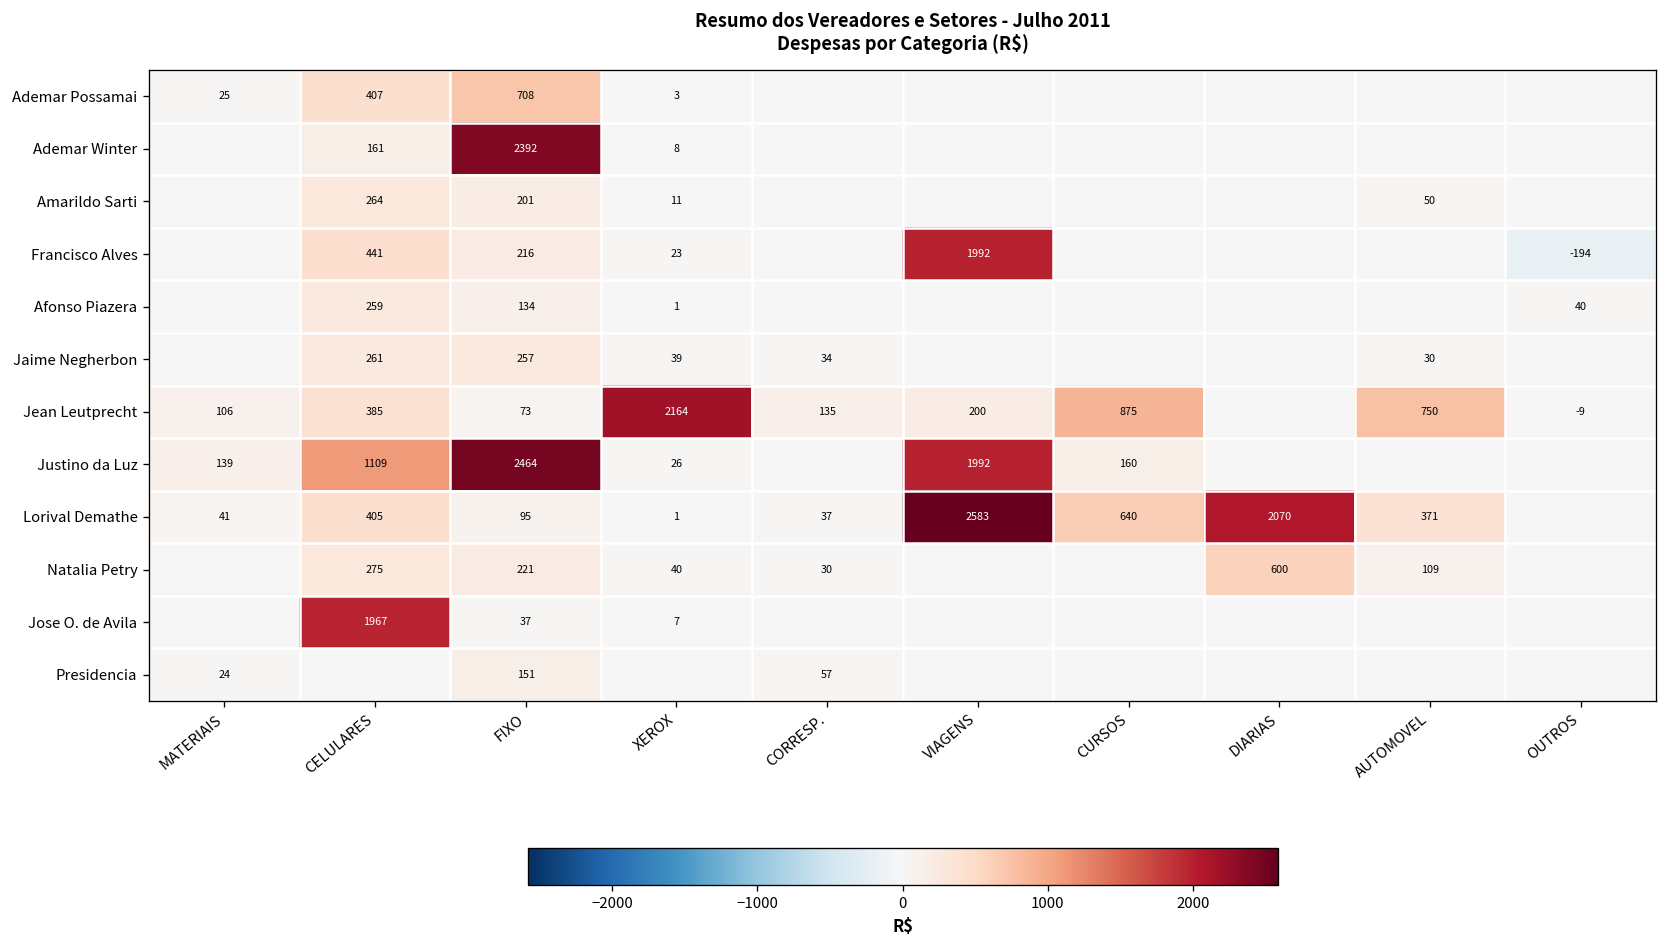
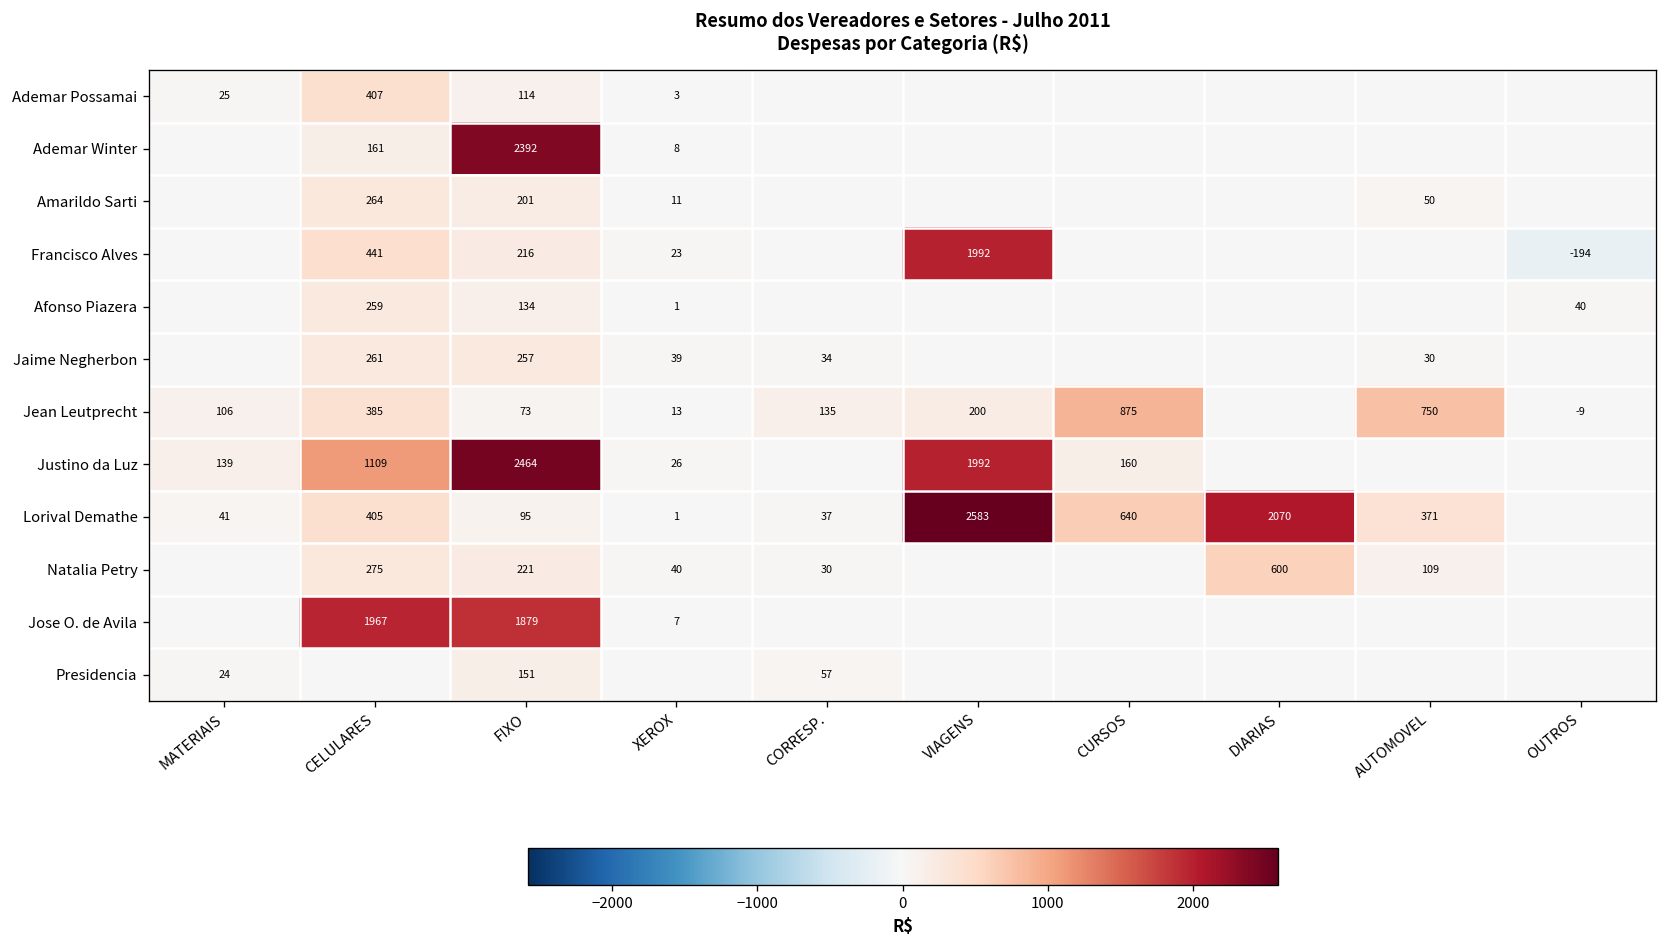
Ademar Possamai, FIXO: 708 -> 114
Jean Leutprecht, XEROX: 2164 -> 13
Jose O. de Avila, FIXO: 37 -> 1879
